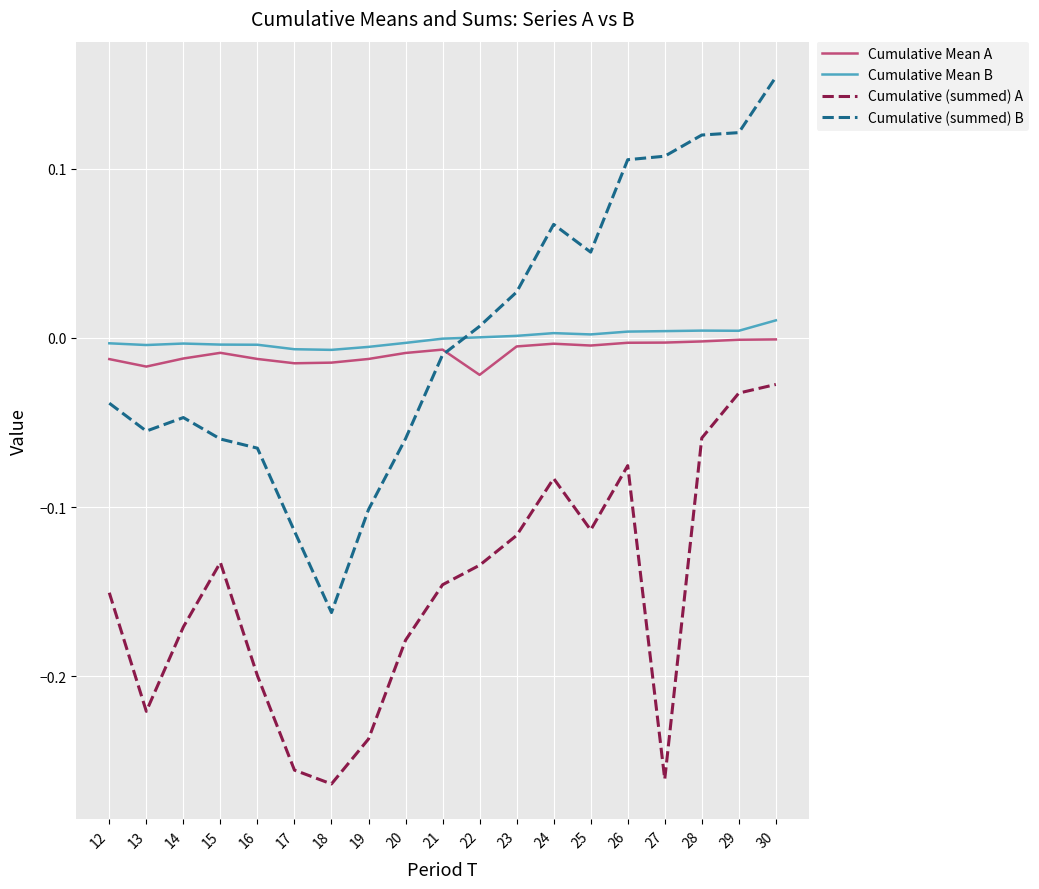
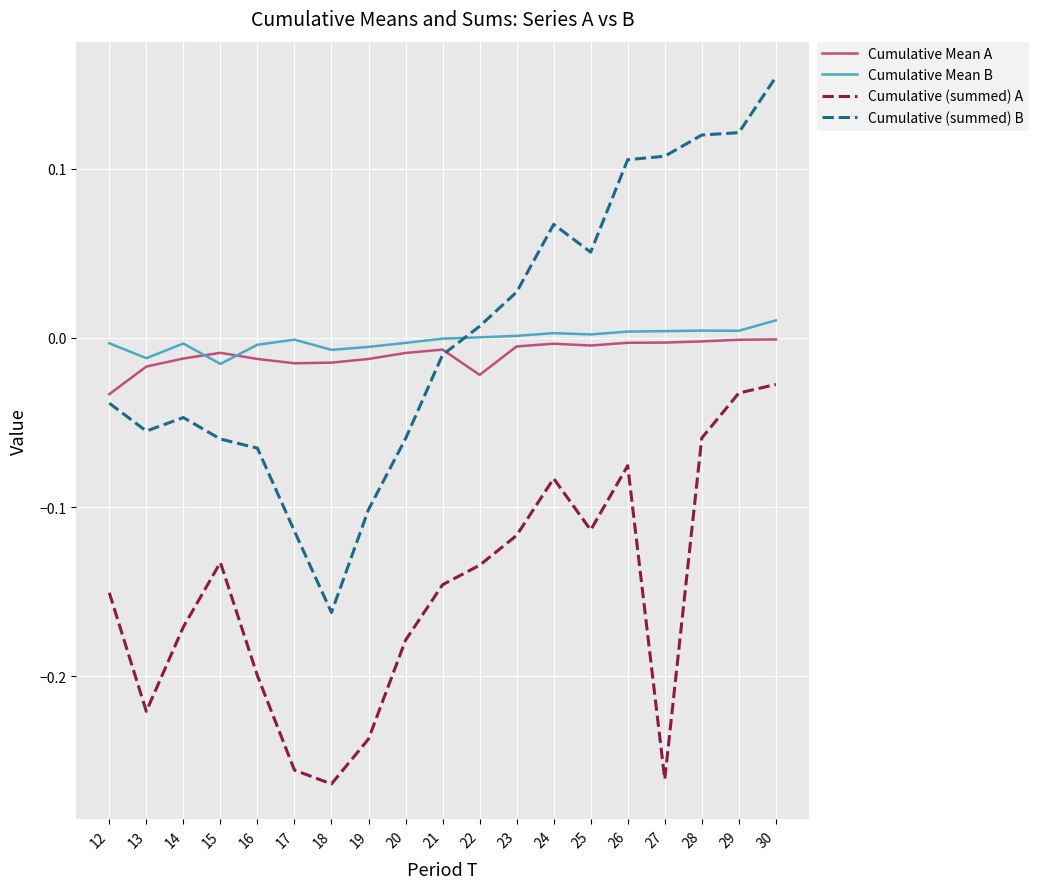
Cumulative Mean A, 12: -0.013 -> -0.033
Cumulative Mean B, 13: -0.004 -> -0.012
Cumulative Mean B, 15: -0.004 -> -0.015
Cumulative Mean B, 17: -0.007 -> -0.001
